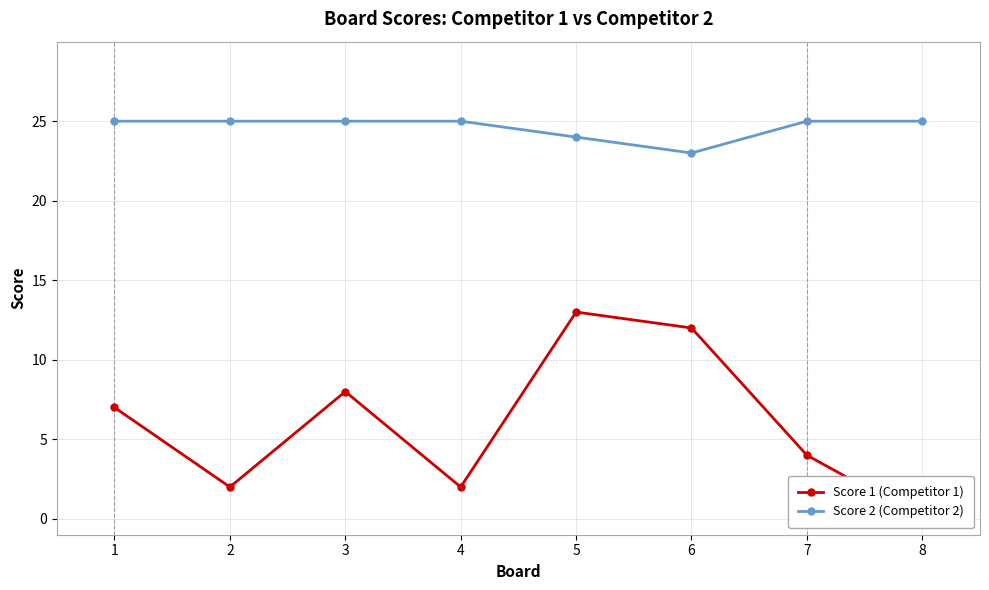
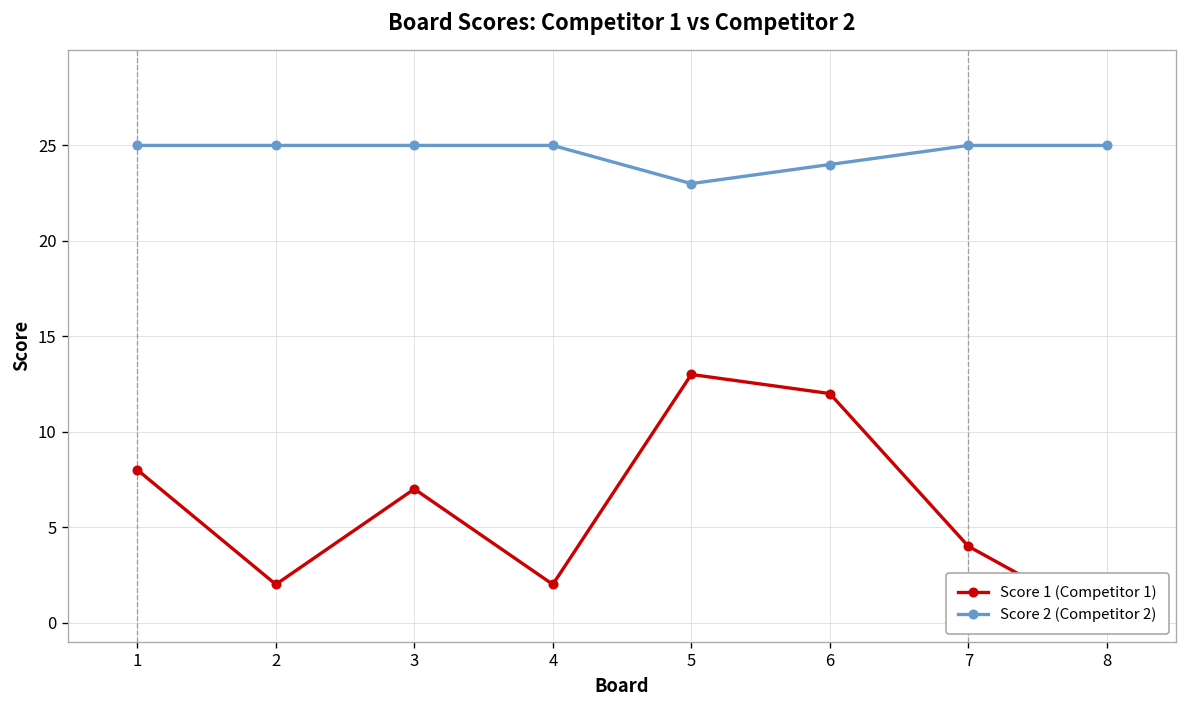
Score 1 (Competitor 1), 1: 7 -> 8
Score 1 (Competitor 1), 3: 8 -> 7
Score 2 (Competitor 2), 5: 24 -> 23
Score 2 (Competitor 2), 6: 23 -> 24
